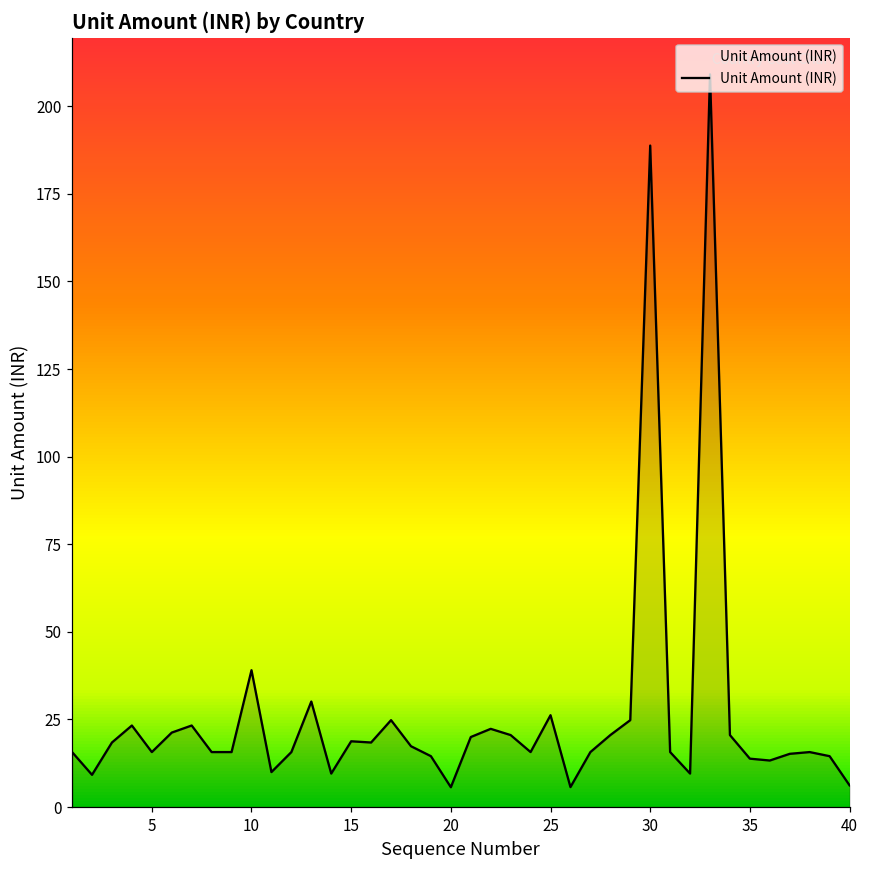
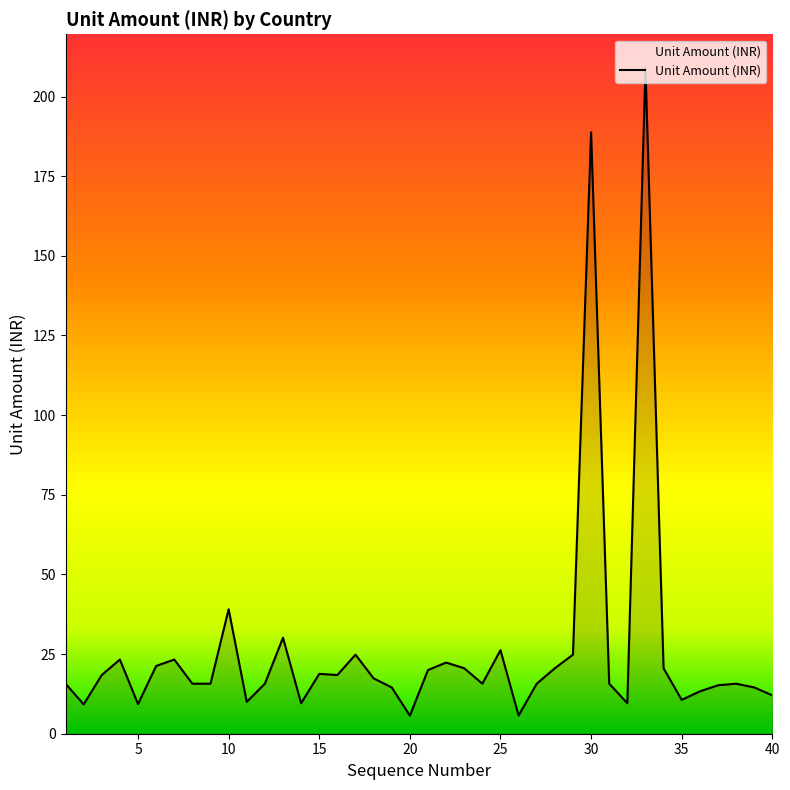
5: 16 -> 9
35: 14 -> 11
40: 6 -> 12
